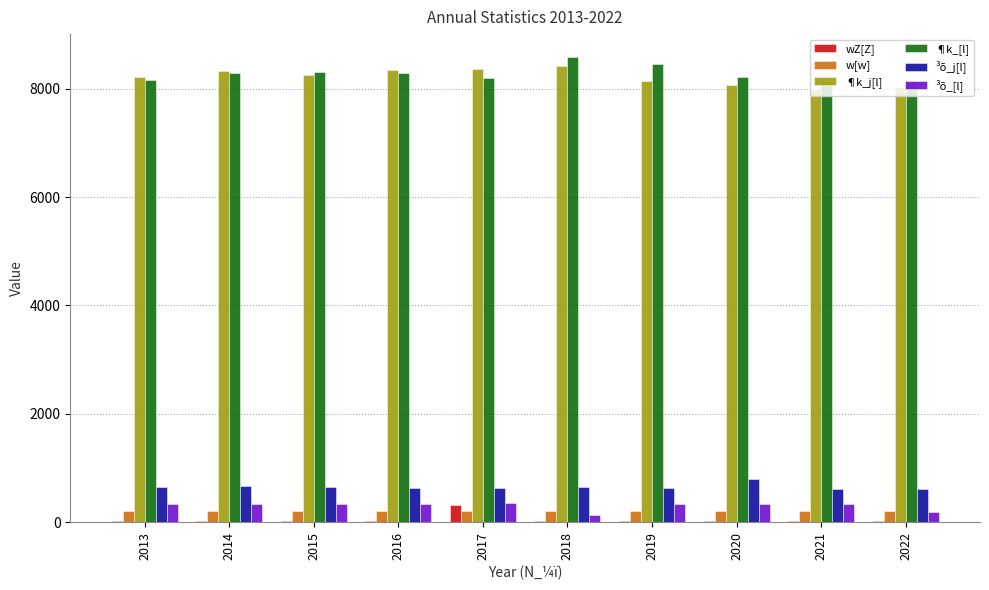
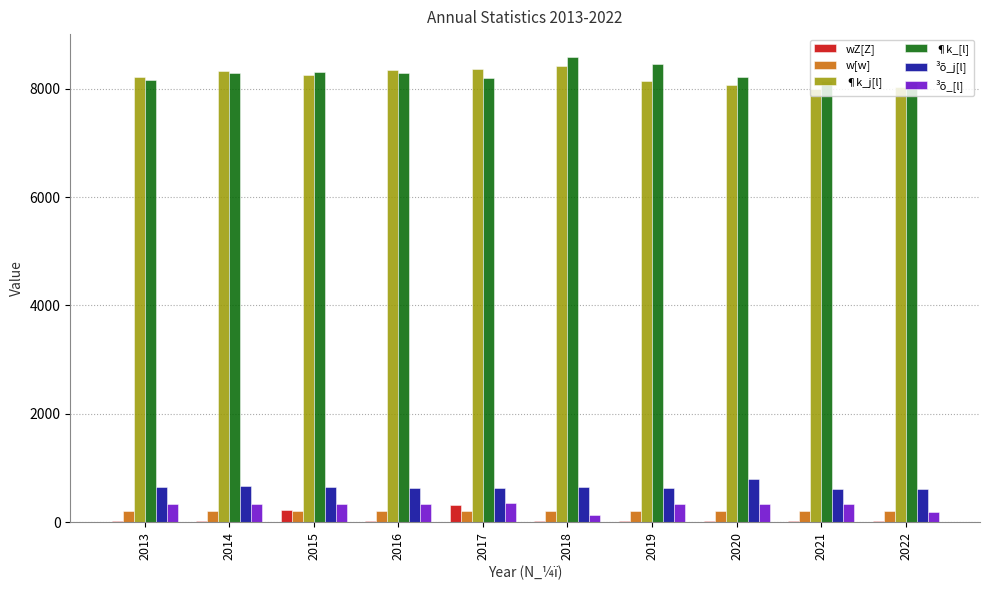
wZ[Z], 2015: 0 -> 200
